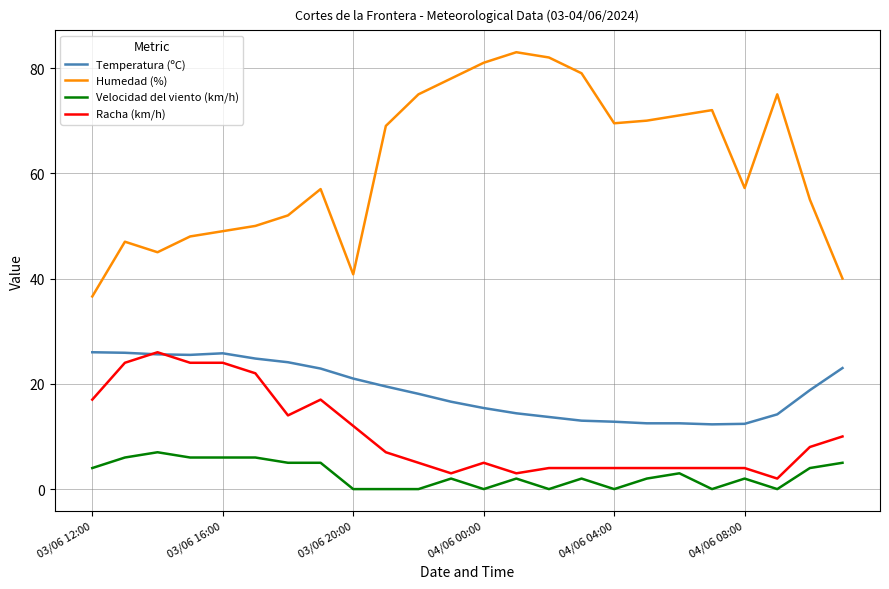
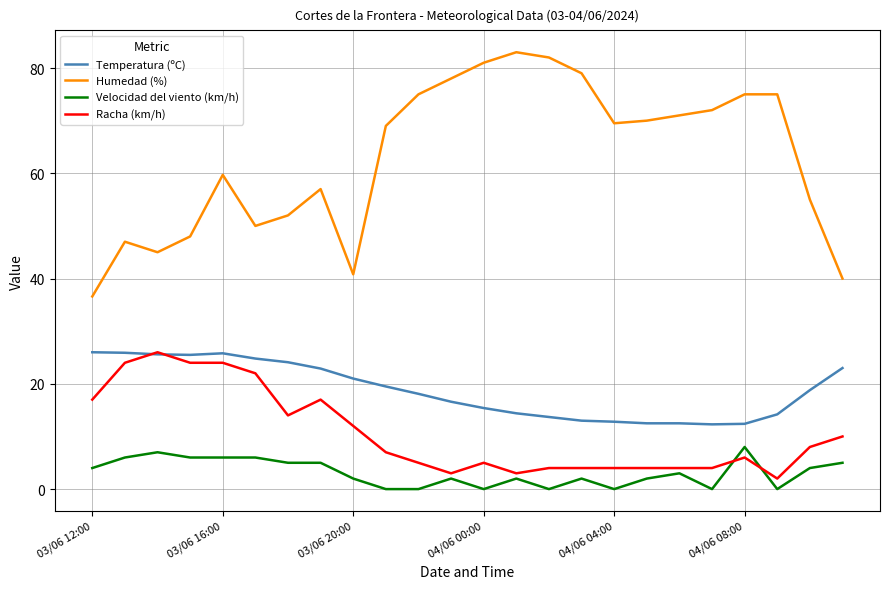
Humedad (%), 03/06 16:00: 49 -> 60
Velocidad del viento (km/h), 03/06 20:00: 0 -> 2
Humedad (%), 04/06 08:00: 57 -> 75
Velocidad del viento (km/h), 04/06 08:00: 2 -> 8
Racha (km/h), 04/06 08:00: 4 -> 6
